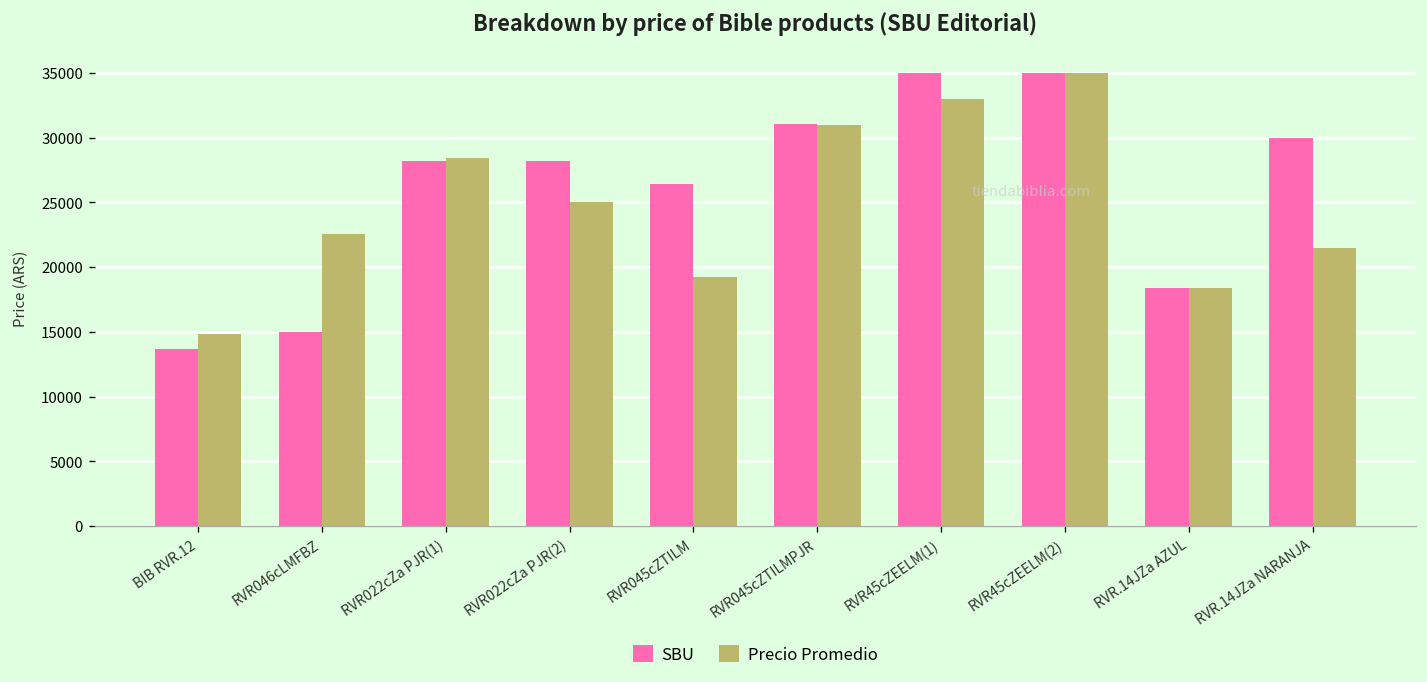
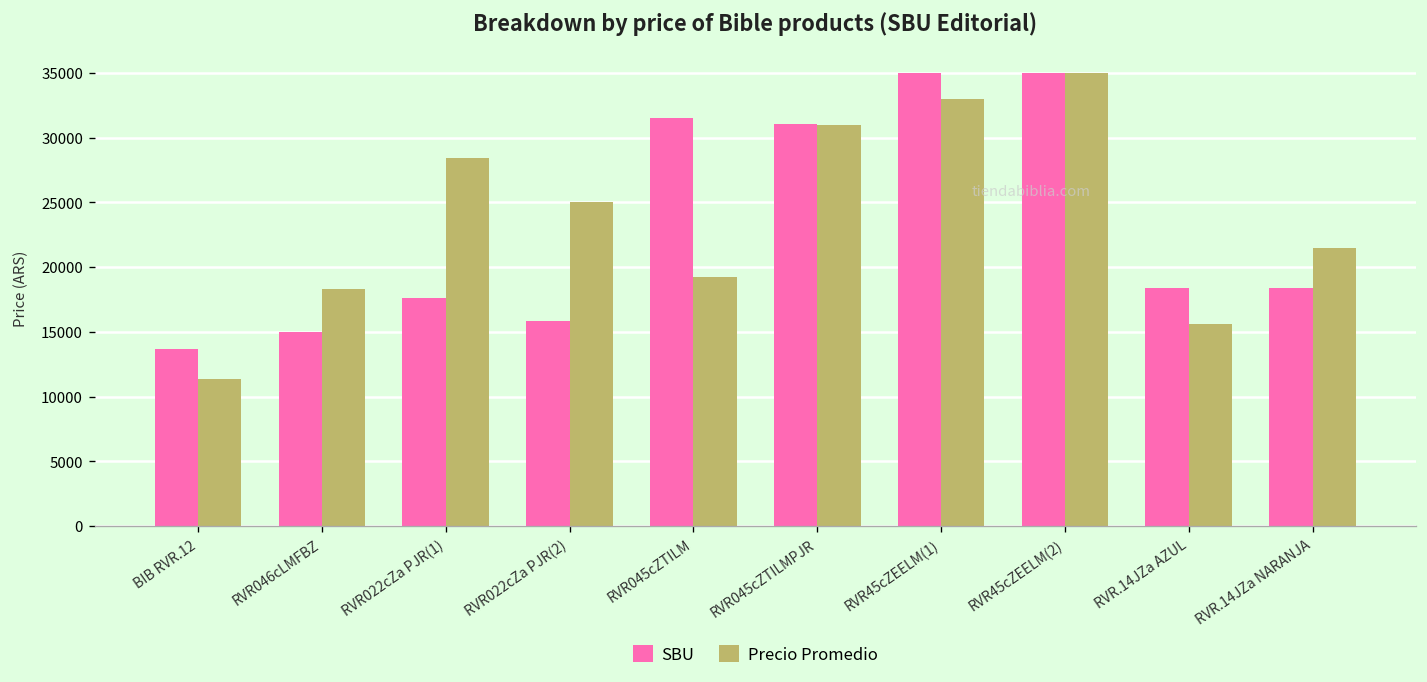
Precio Promedio, BIB RVR.12: 14800 -> 11300
Precio Promedio, RVR046cLMFBZ: 22500 -> 18300
SBU, RVR022cZa PJR(1): 28200 -> 17600
SBU, RVR022cZa PJR(2): 28200 -> 15800
SBU, RVR045cZTILM: 26400 -> 31500
Precio Promedio, RVR.14JZa AZUL: 18400 -> 15600
SBU, RVR.14JZa NARANJA: 30000 -> 18400
